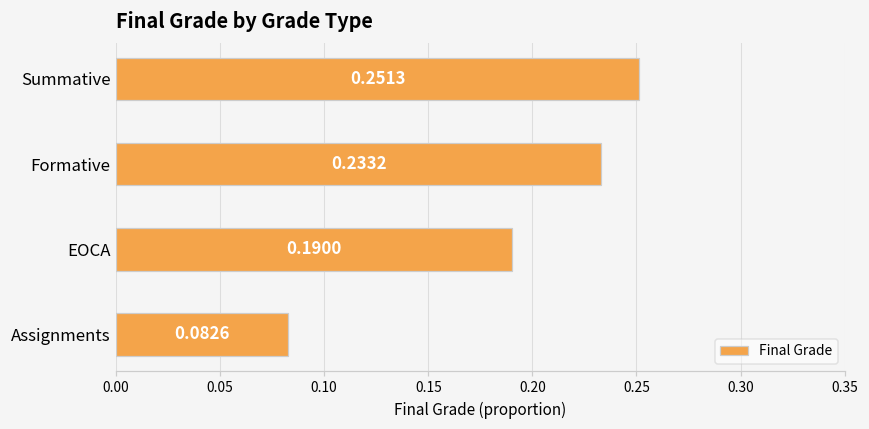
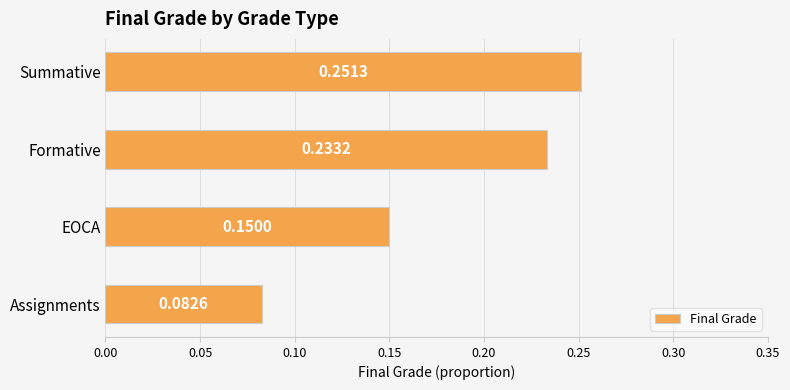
EOCA: 0.1900 -> 0.1500
